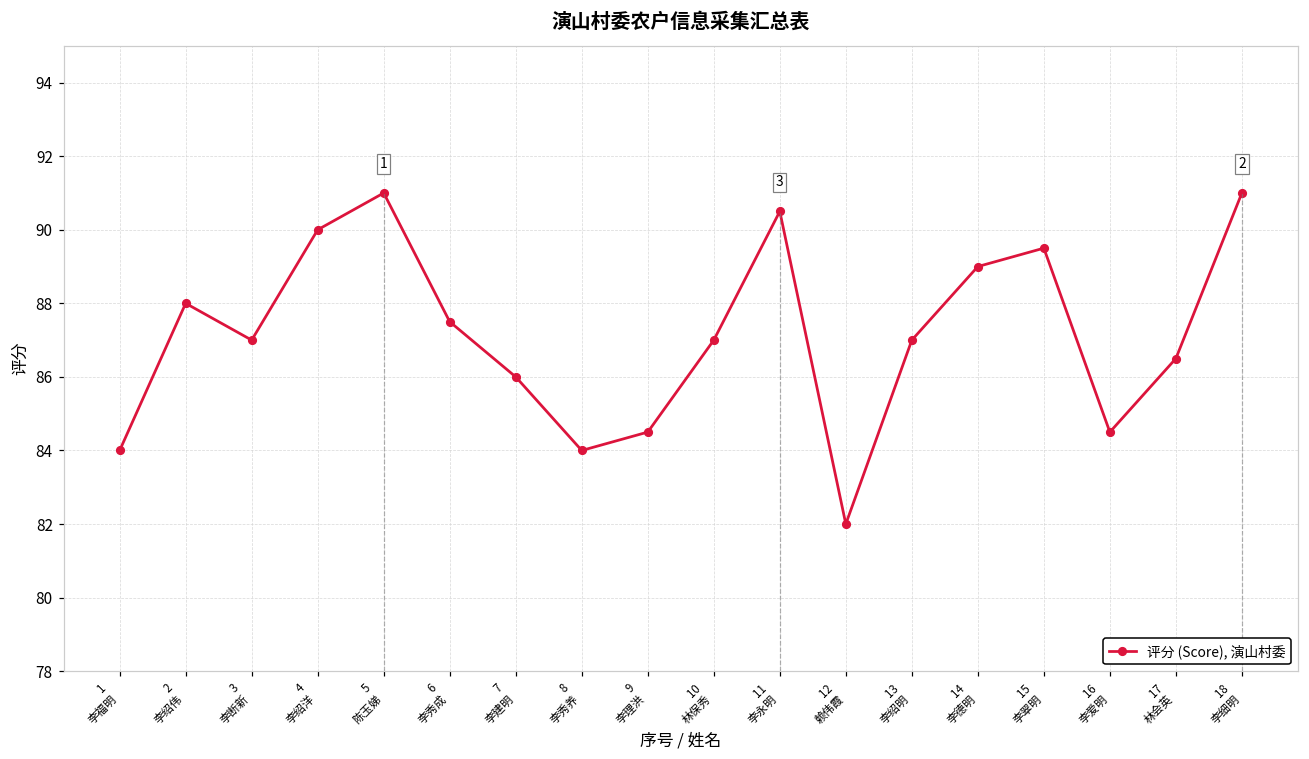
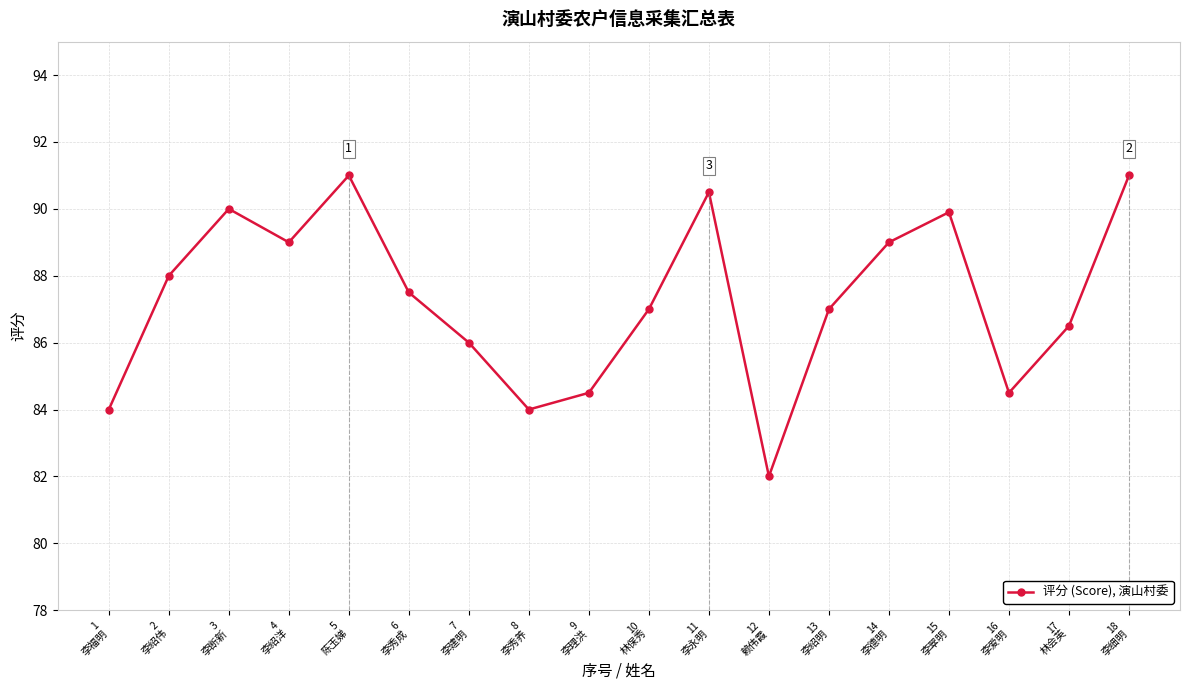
3 李断新: 87 -> 90
4 李绍洋: 90 -> 89
15 李翠明: 89.5 -> 89.9
